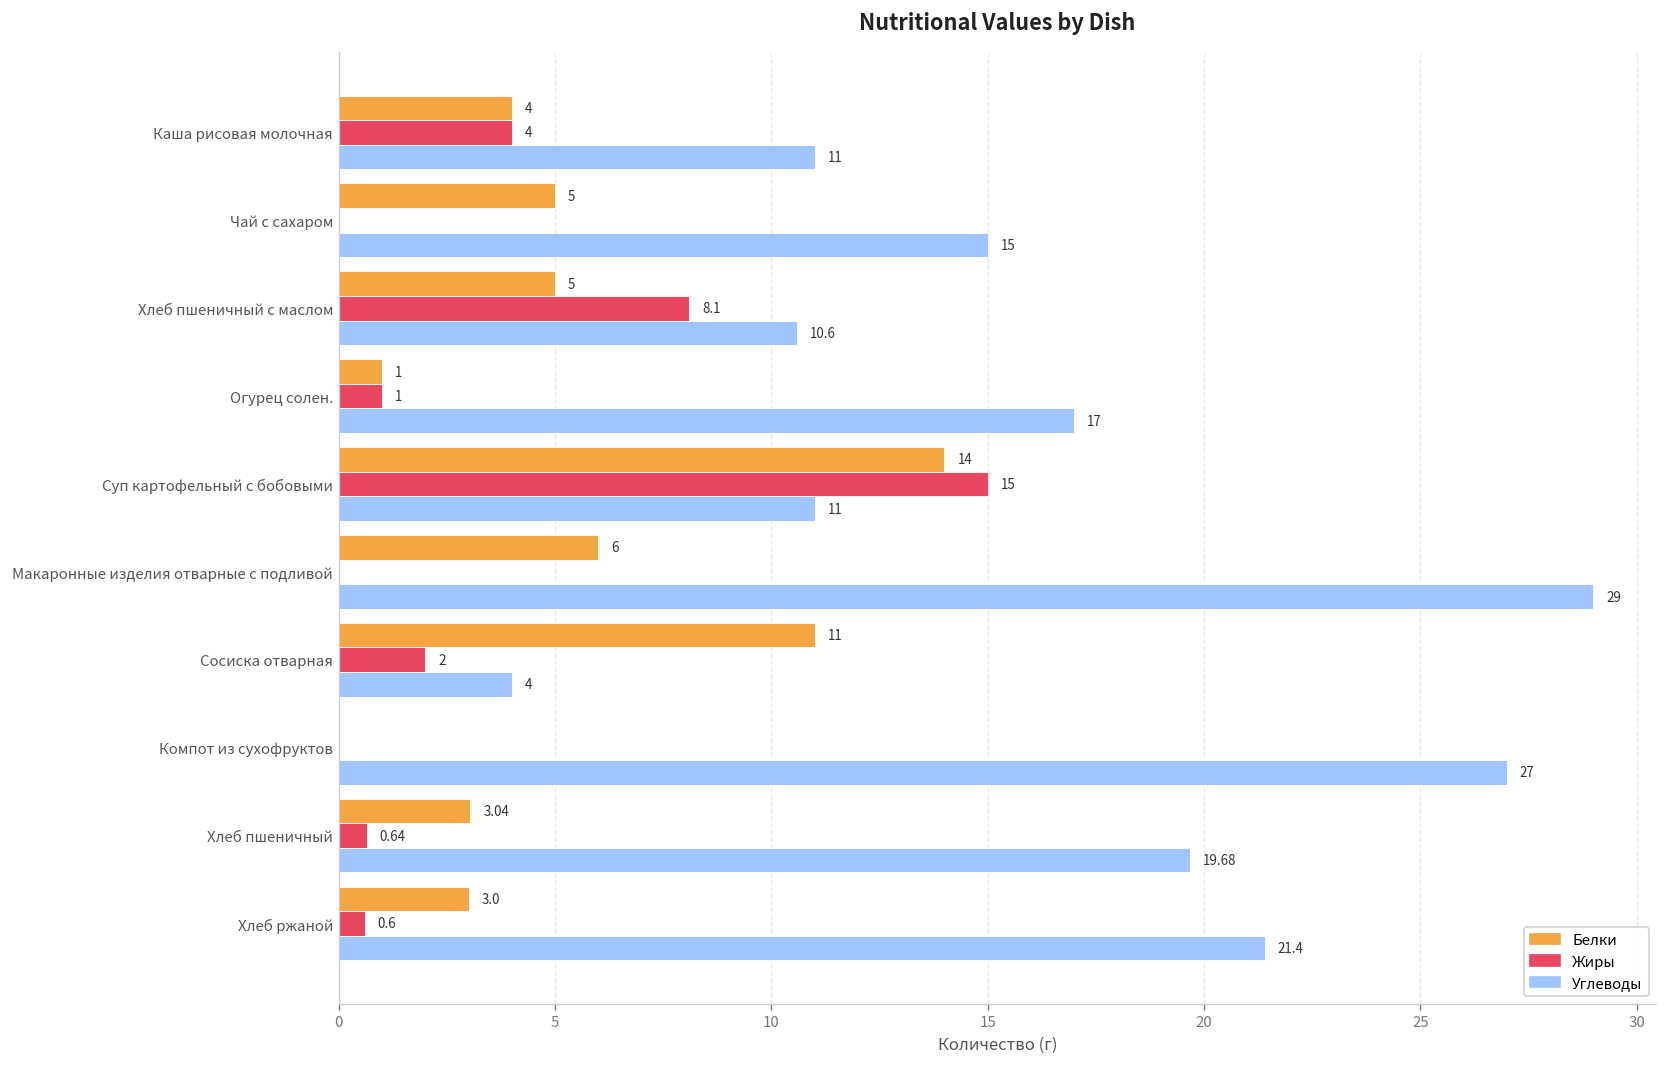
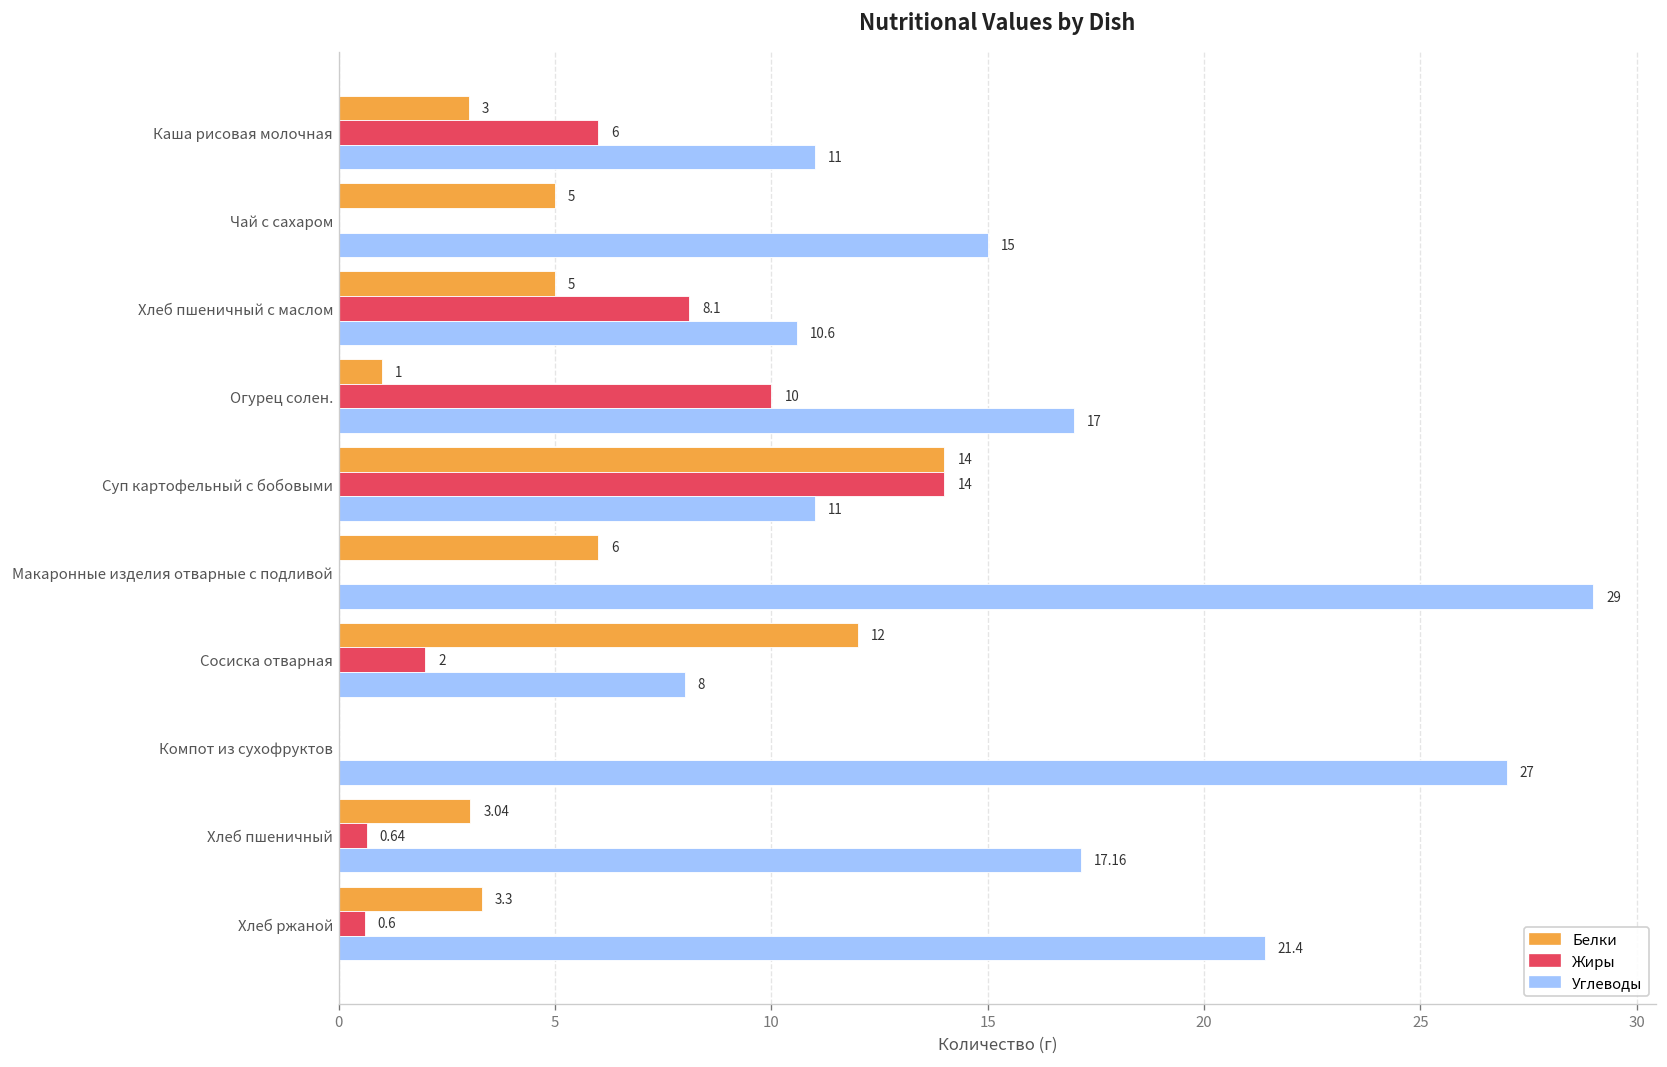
Белки, Каша рисовая молочная: 4 -> 3
Жиры, Каша рисовая молочная: 4 -> 6
Жиры, Огурец солен.: 1 -> 10
Жиры, Суп картофельный с бобовыми: 15 -> 14
Белки, Сосиска отварная: 11 -> 12
Углеводы, Сосиска отварная: 4 -> 8
Углеводы, Хлеб пшеничный: 19.68 -> 17.16
Белки, Хлеб ржаной: 3.0 -> 3.3
